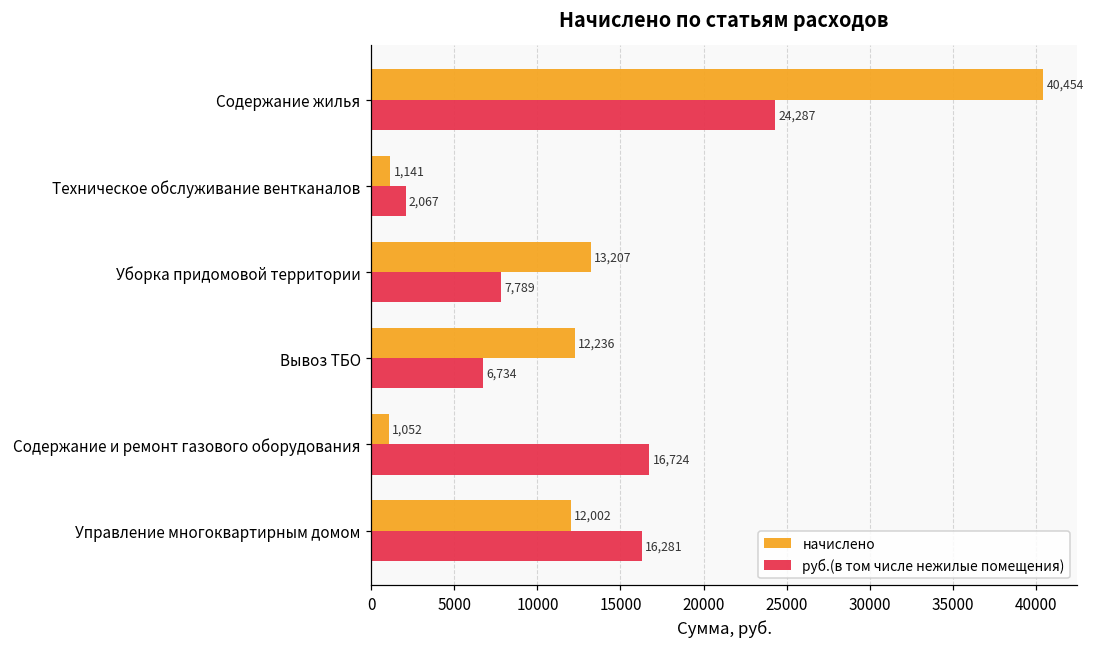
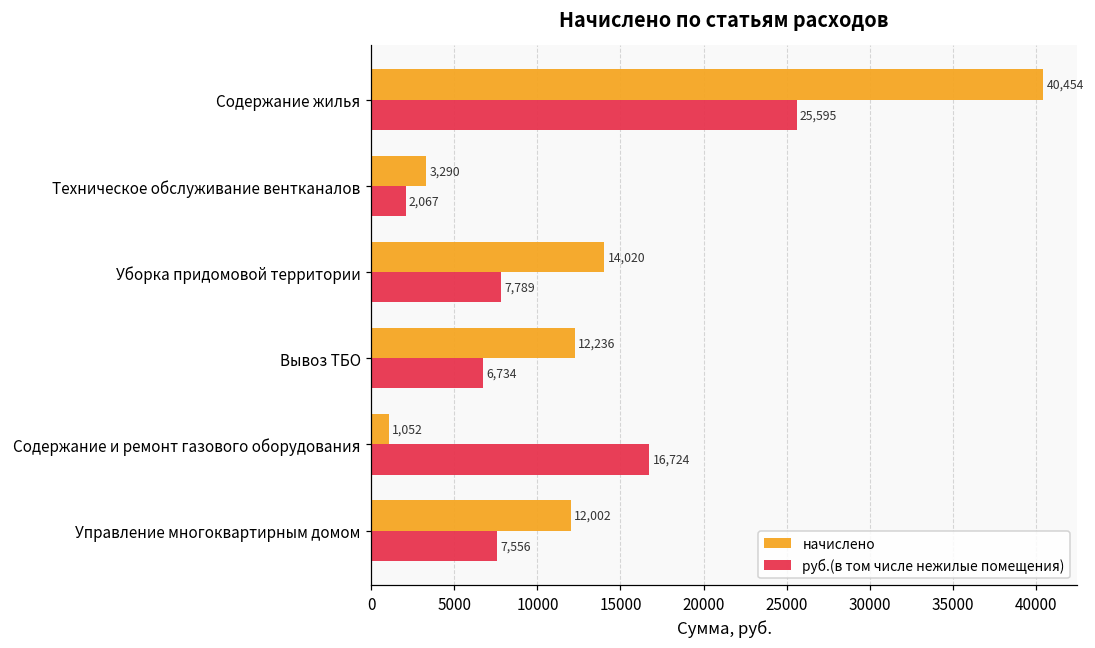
руб.(в том числе нежилые помещения), Содержание жилья: 24,287 -> 25,595
начислено, Техническое обслуживание вентканалов: 1,141 -> 3,290
начислено, Уборка придомовой территории: 13,207 -> 14,020
руб.(в том числе нежилые помещения), Управление многоквартирным домом: 16,281 -> 7,556
